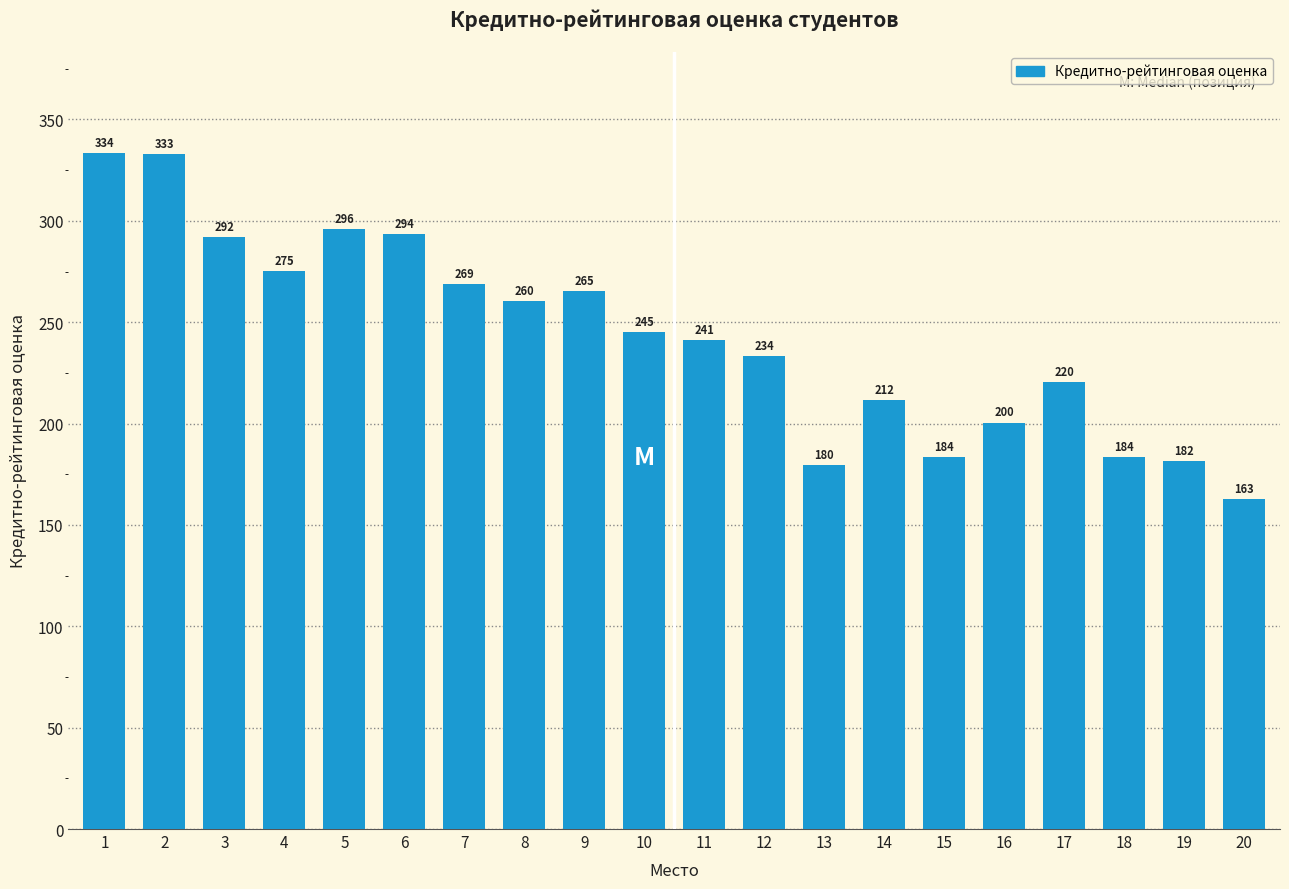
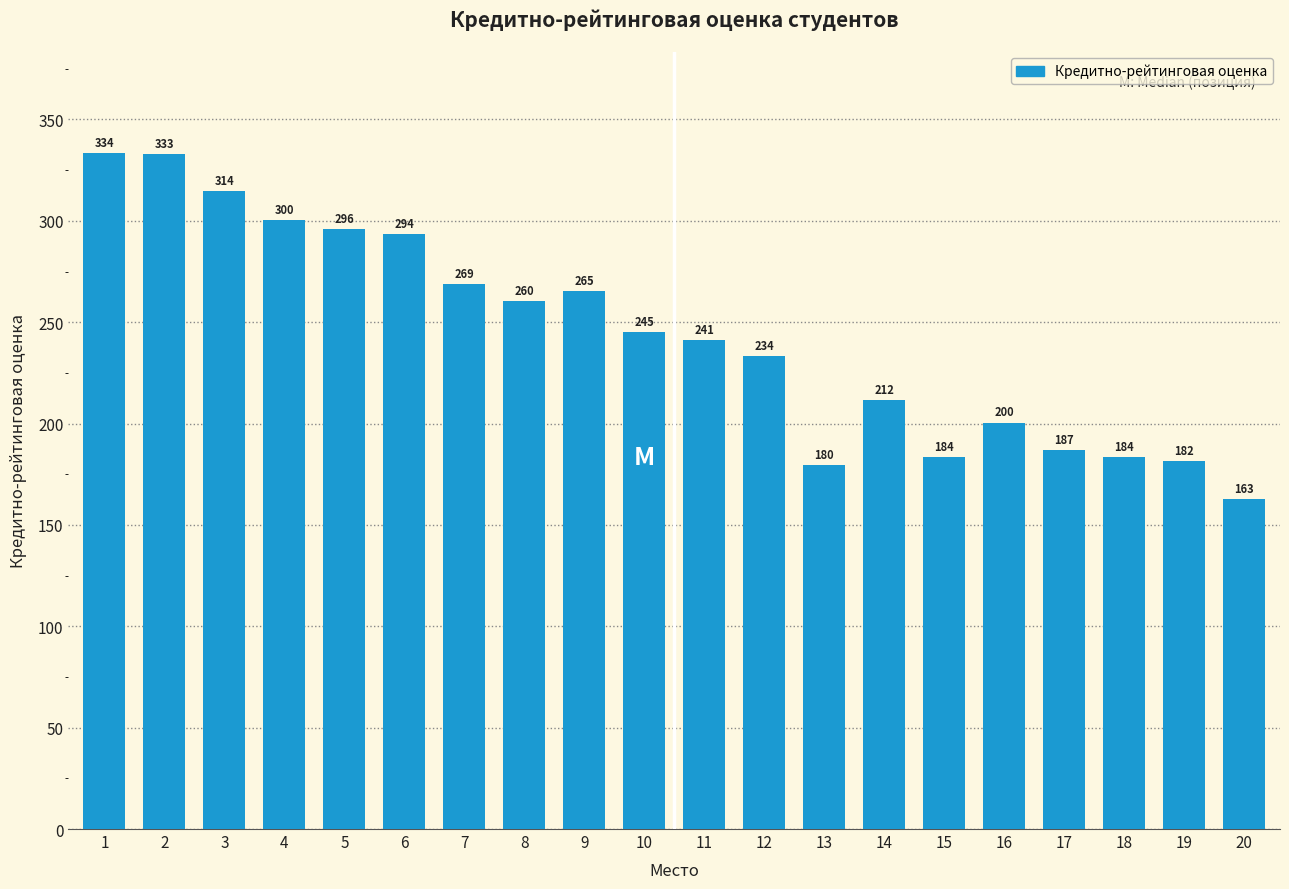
3: 292 -> 314
4: 275 -> 300
17: 220 -> 187
